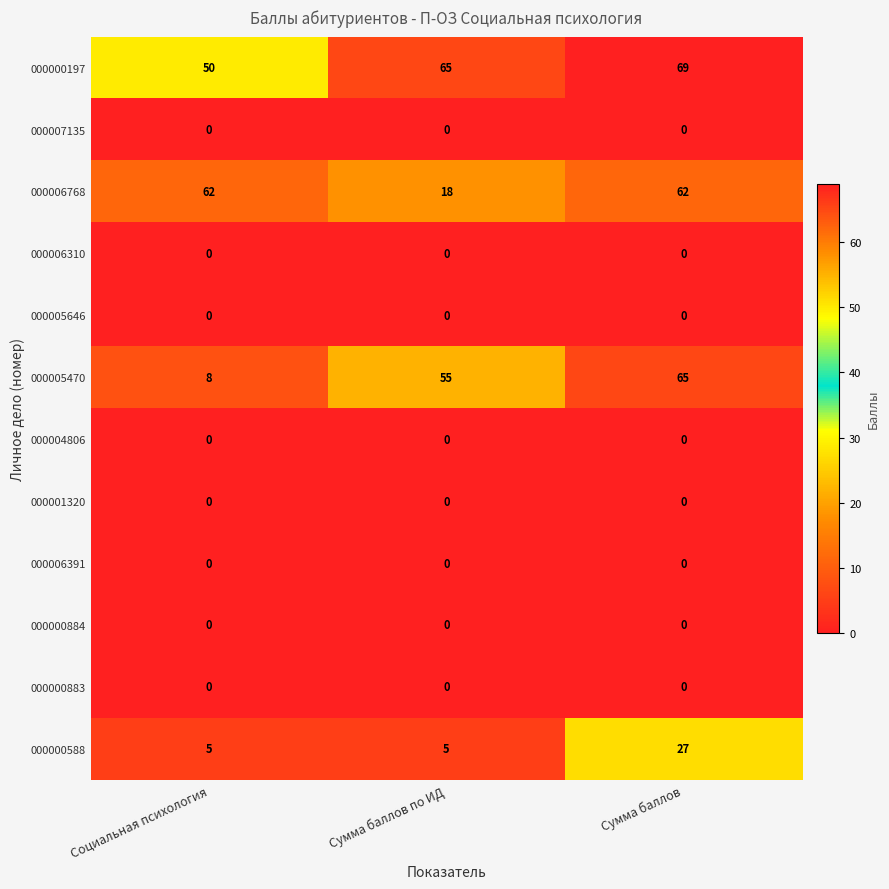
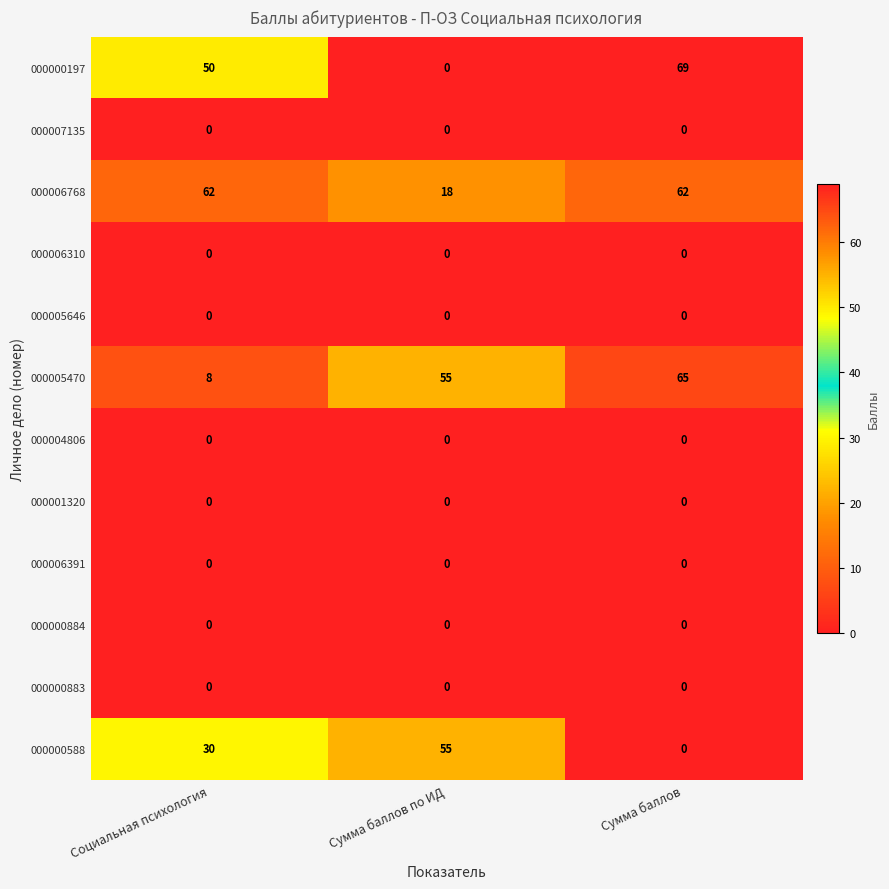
000000197, Сумма баллов по ИД: 65 -> 0
000000588, Социальная психология: 5 -> 30
000000588, Сумма баллов по ИД: 5 -> 55
000000588, Сумма баллов: 27 -> 0
